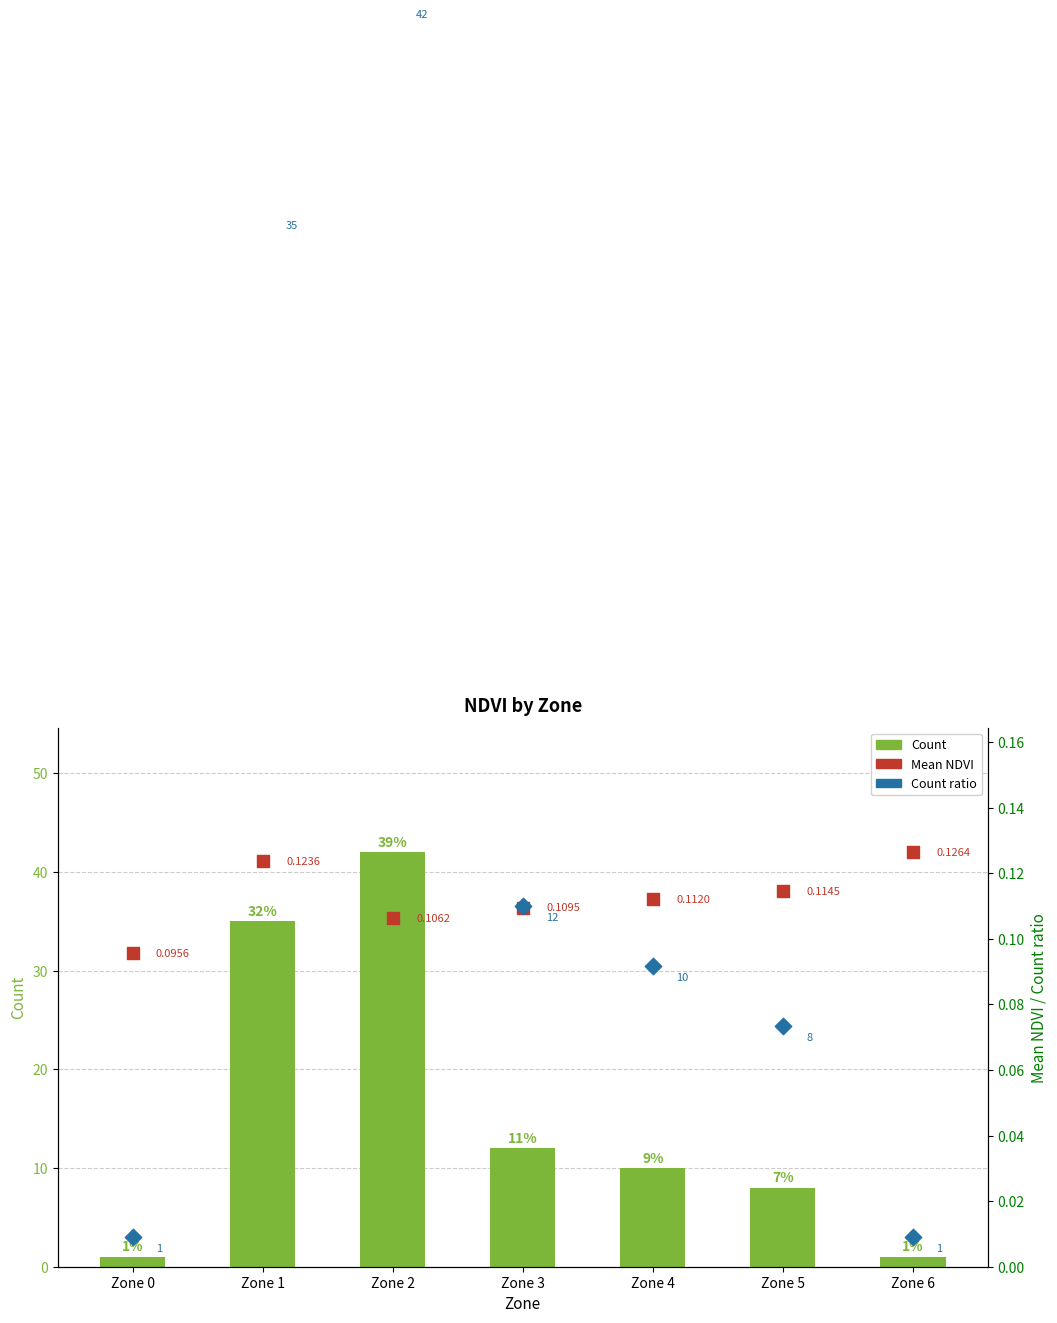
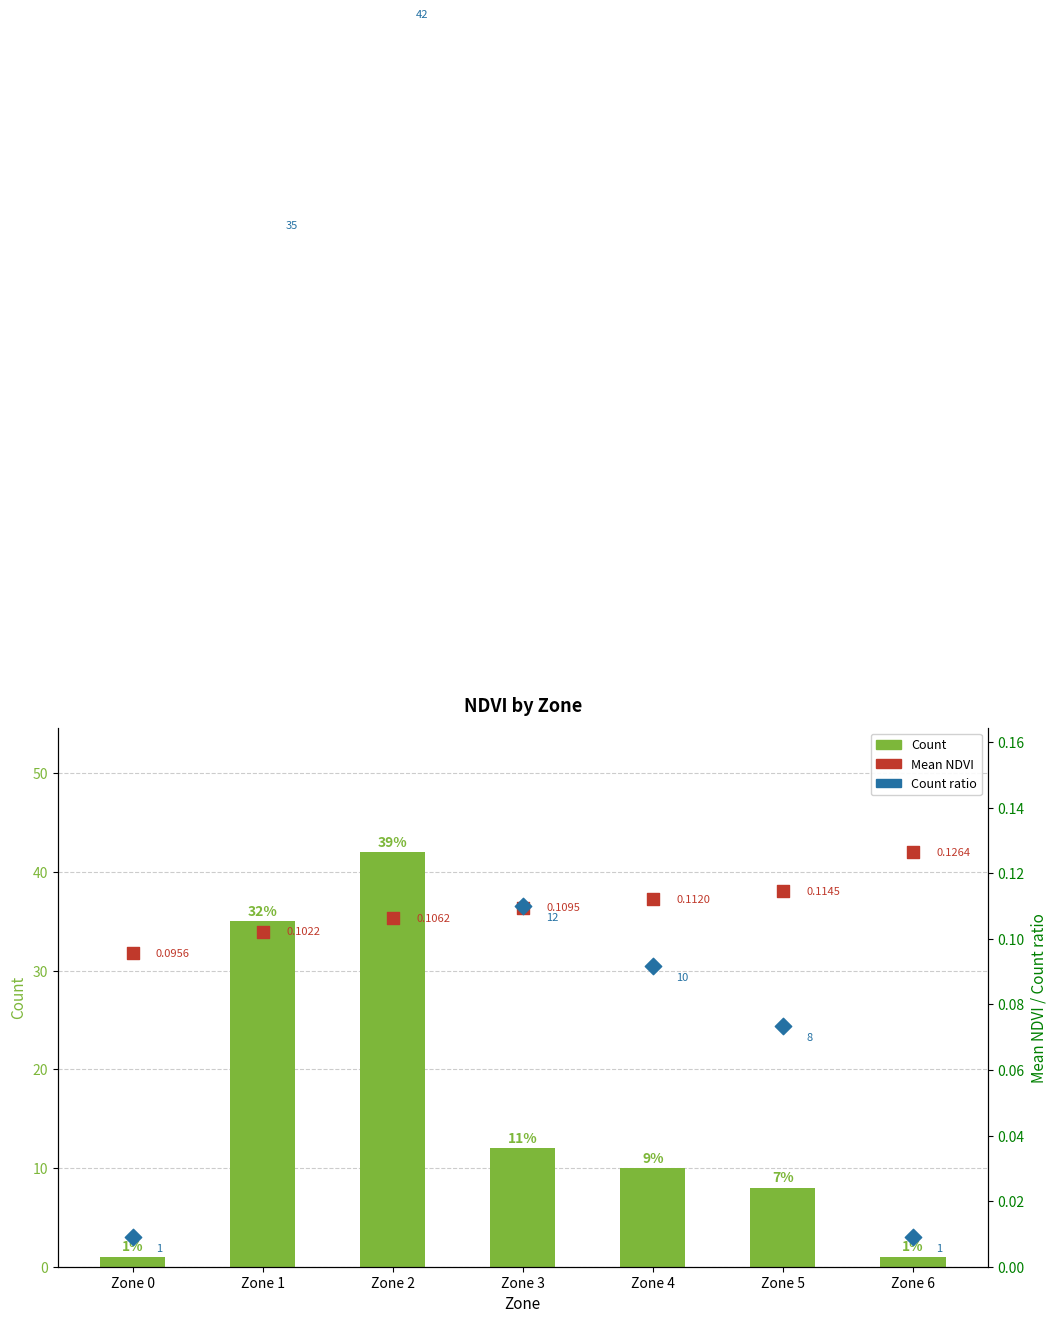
Mean NDVI, Zone 1: 0.1236 -> 0.1022
